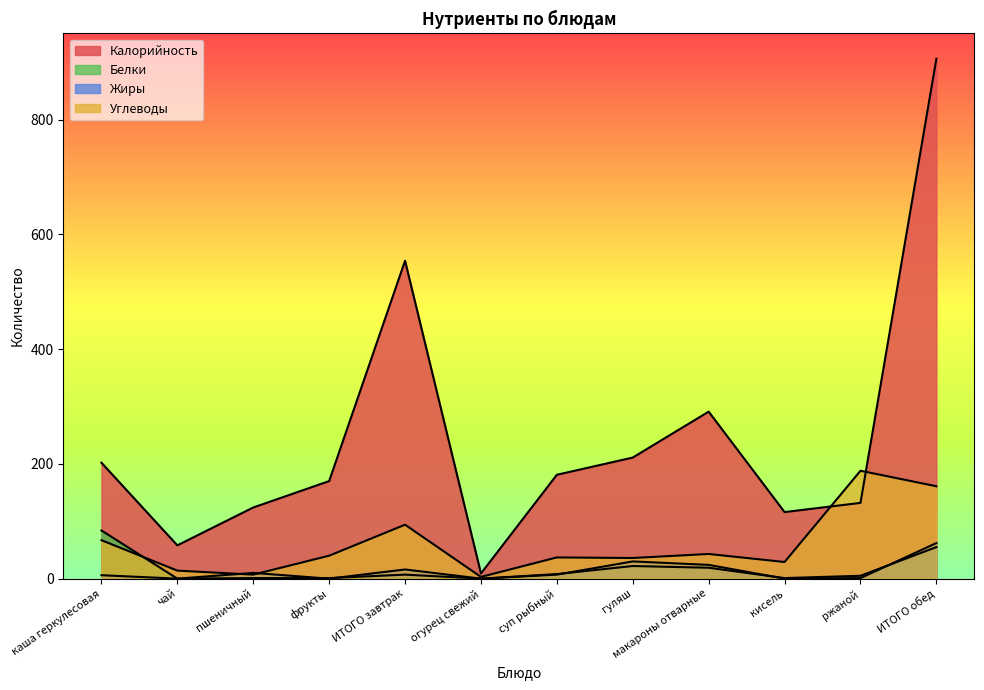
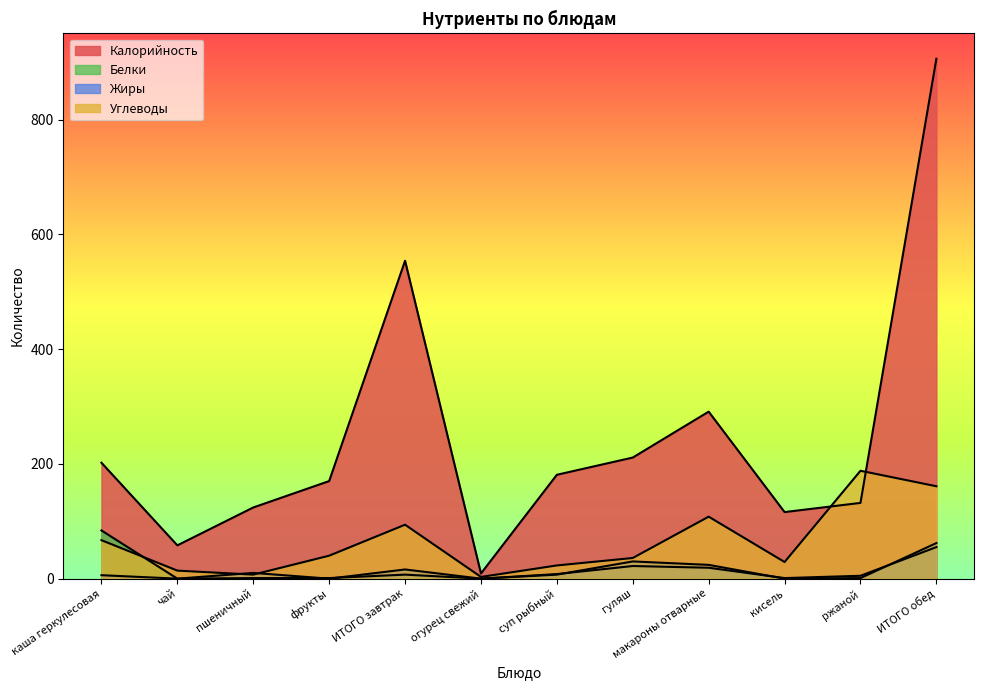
Углеводы, суп рыбный: 40 -> 20
Углеводы, макароны отварные: 40 -> 110
